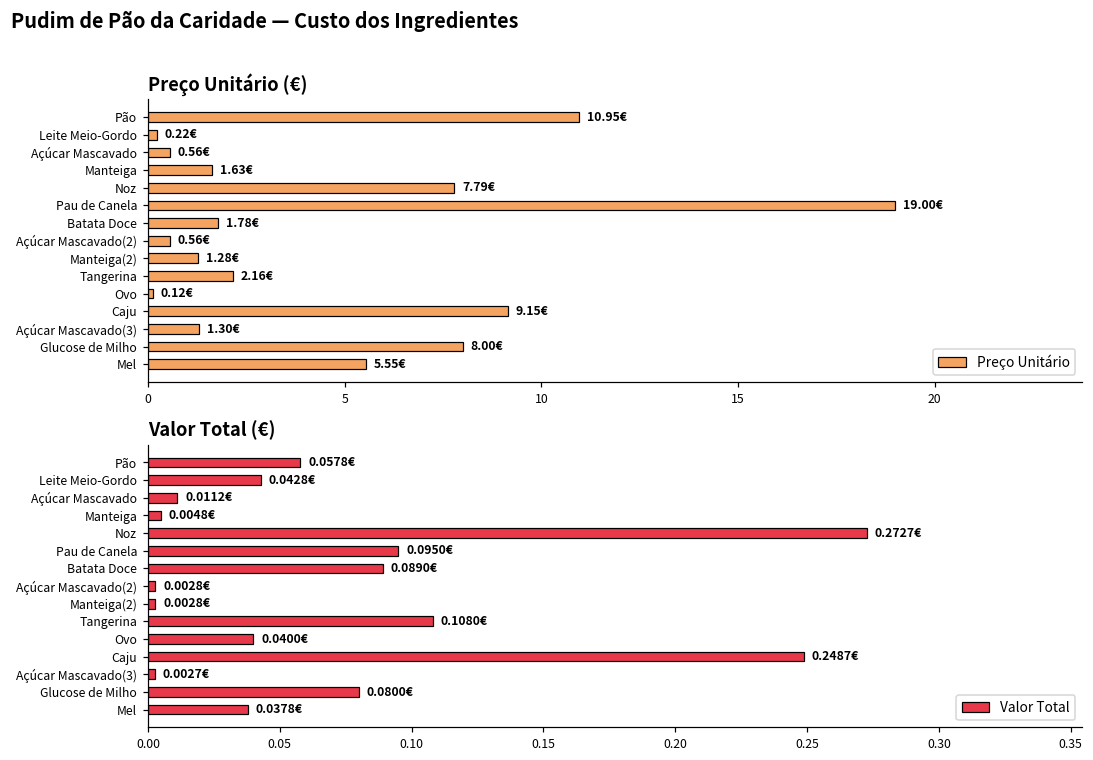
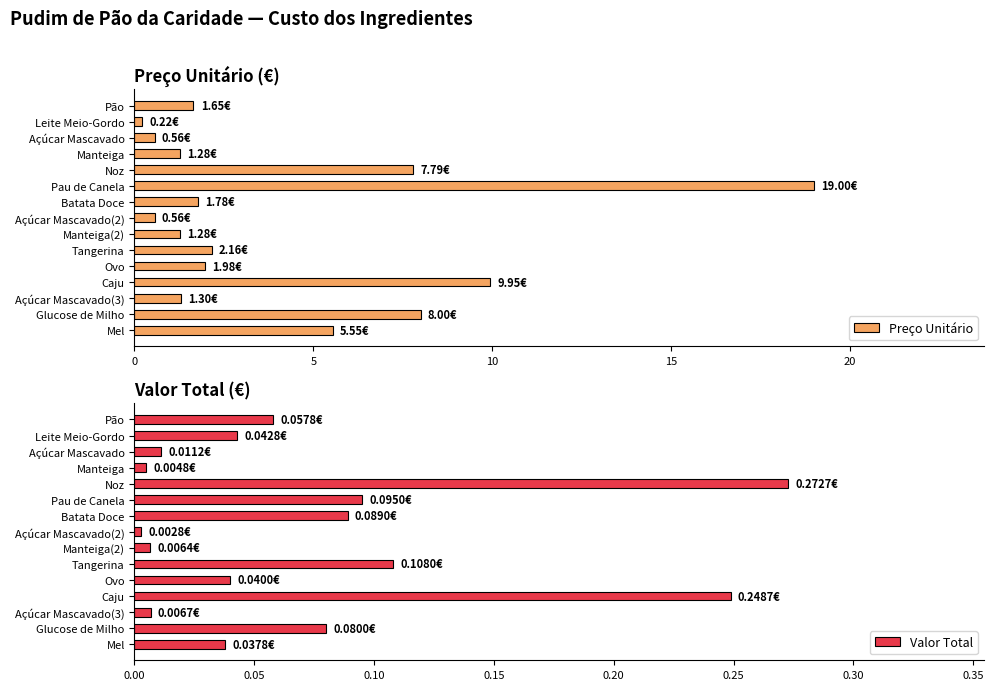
Preço Unitário (€), Pão: 10.95€ -> 1.65€
Preço Unitário (€), Manteiga: 1.63€ -> 1.28€
Preço Unitário (€), Ovo: 0.12€ -> 1.98€
Preço Unitário (€), Caju: 9.15€ -> 9.95€
Valor Total (€), Manteiga(2): 0.0028€ -> 0.0064€
Valor Total (€), Açúcar Mascavado(3): 0.0027€ -> 0.0067€
